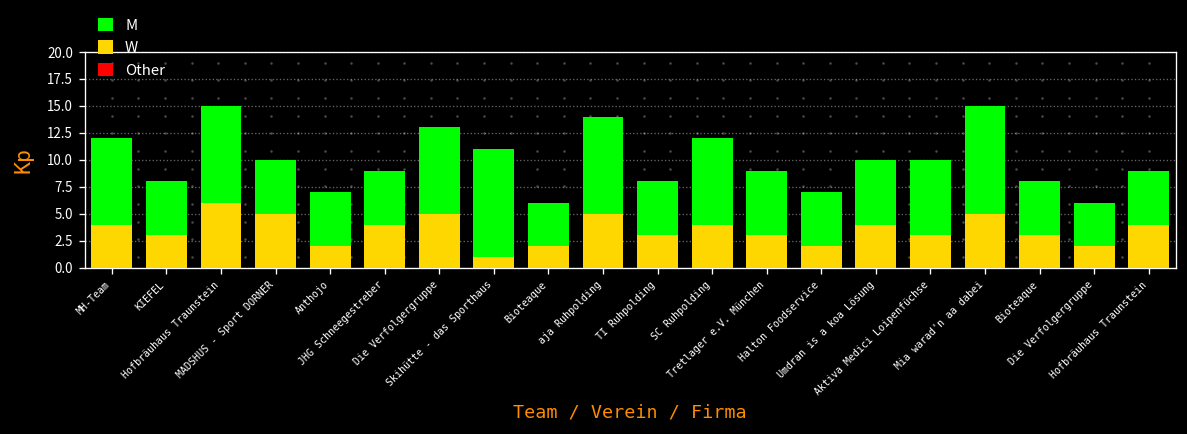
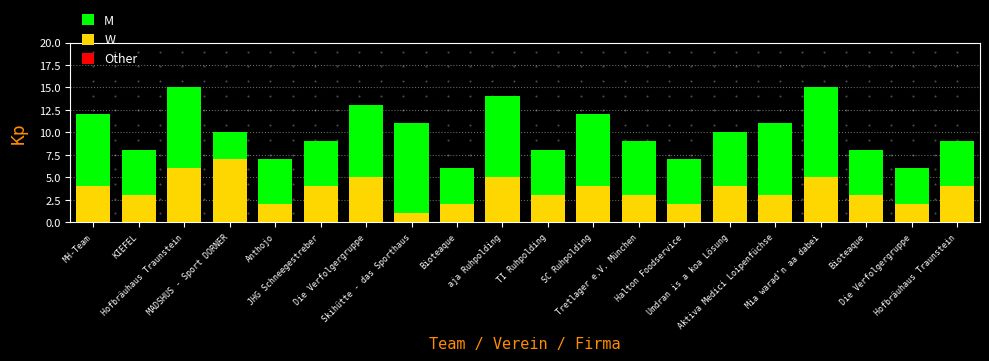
W, MADSHUS - Sport DORNER: 5 -> 7
M, Aktiva Medici Loipenfüchse: 10 -> 11
